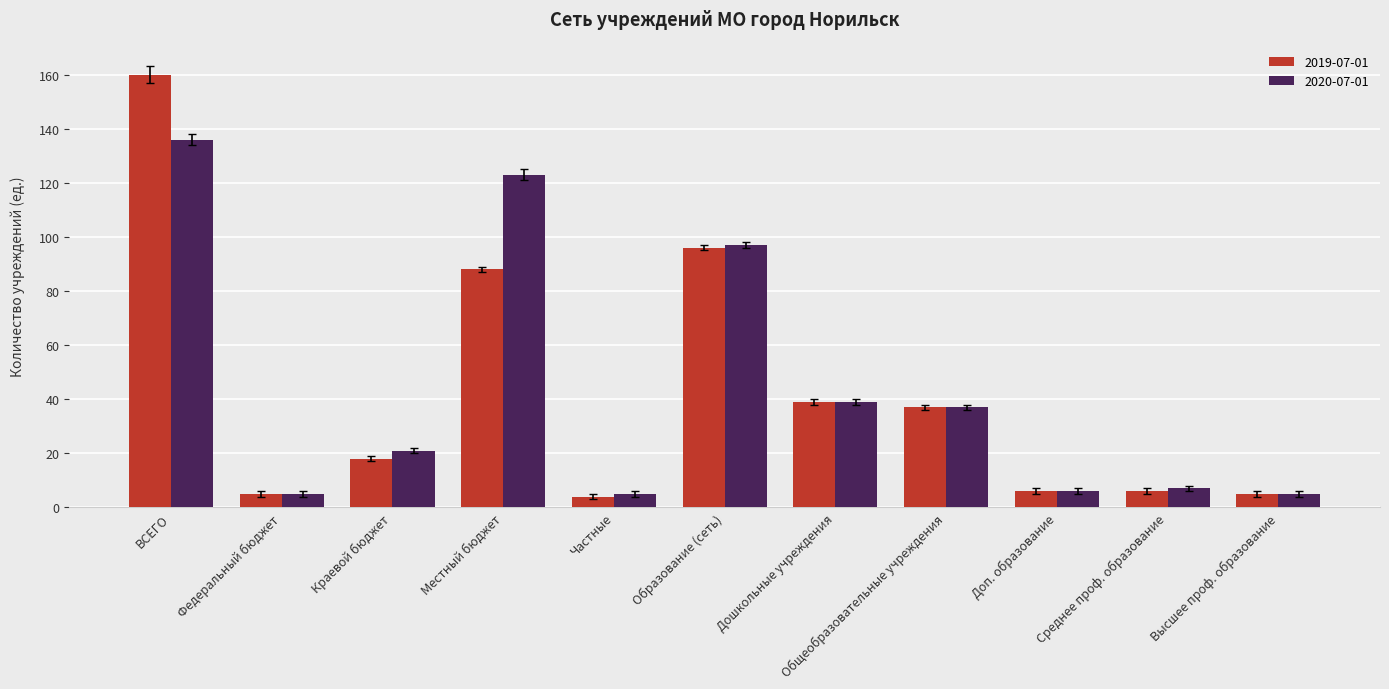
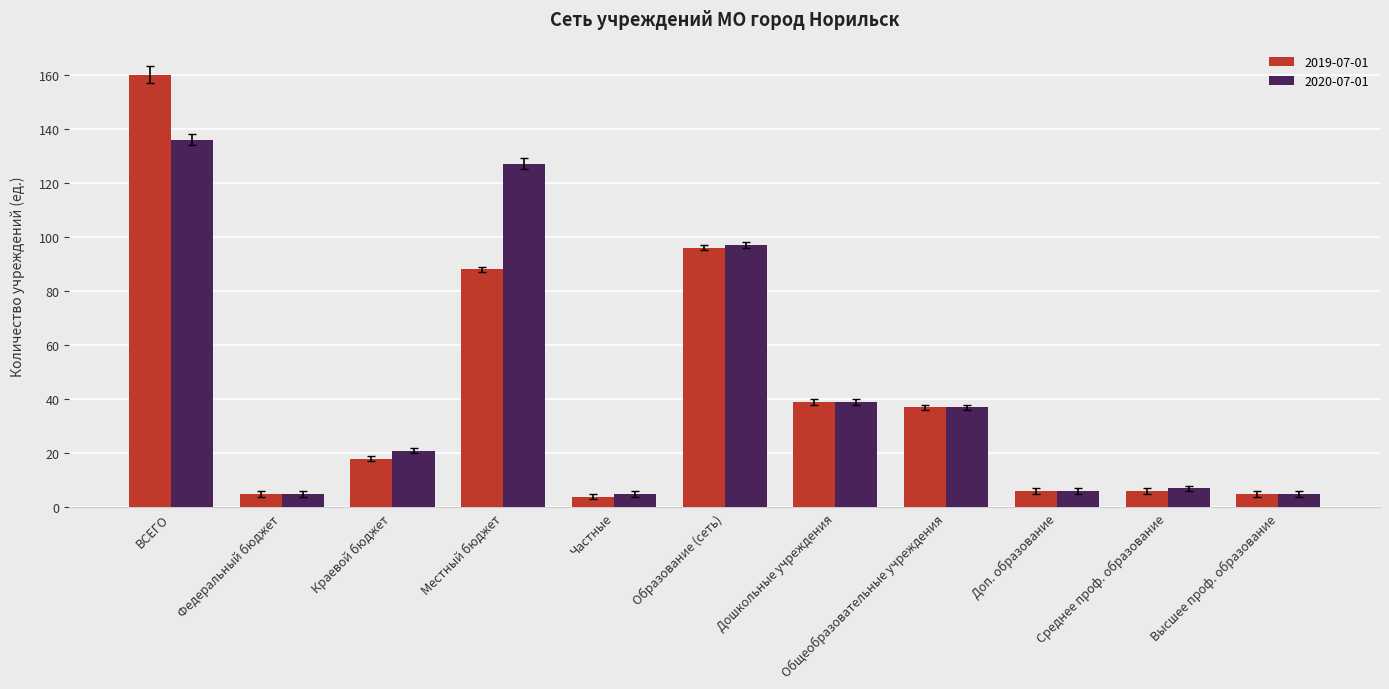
2020-07-01, Местный бюджет: 123 -> 127
